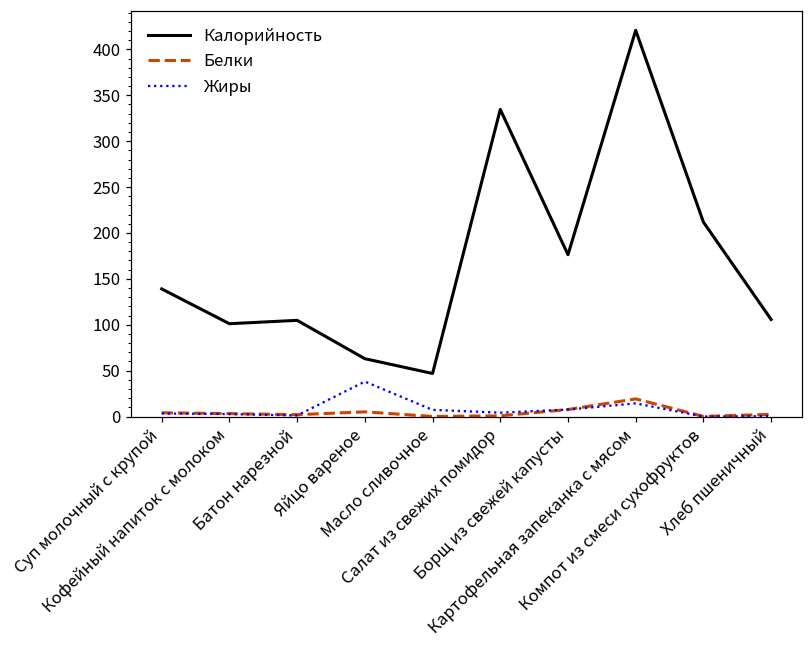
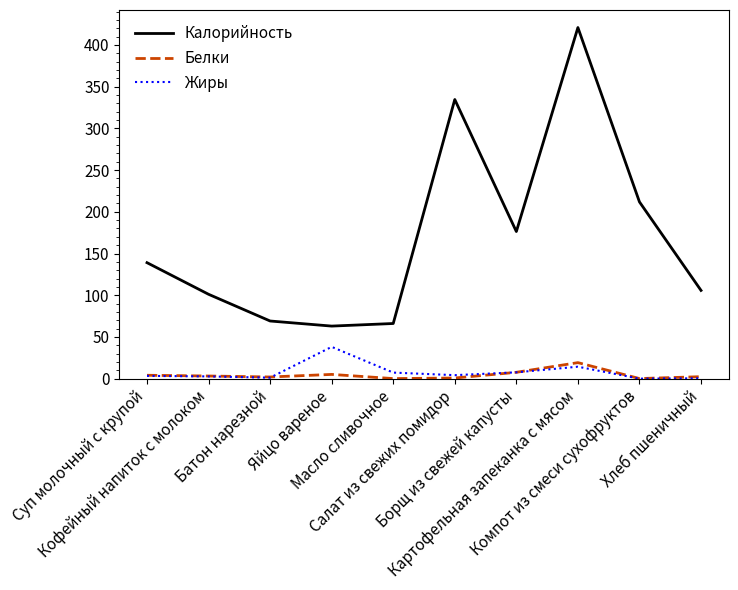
Калорийность, Батон нарезной: 100 -> 70
Калорийность, Масло сливочное: 50 -> 70
